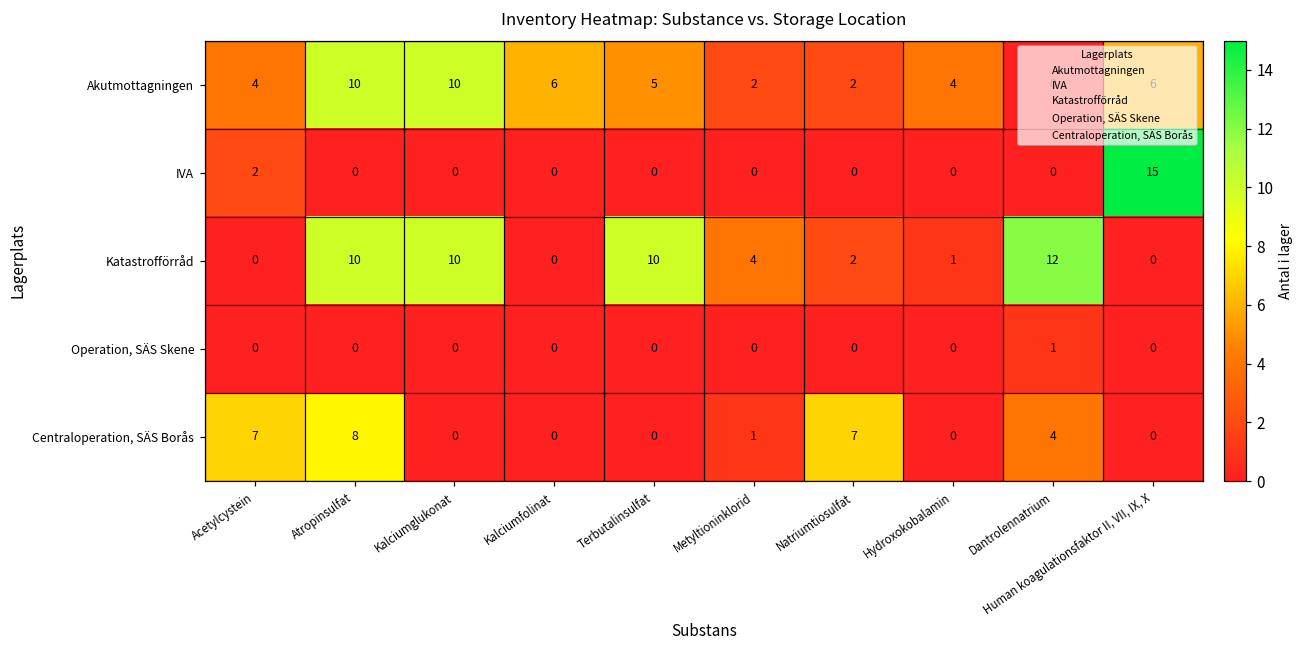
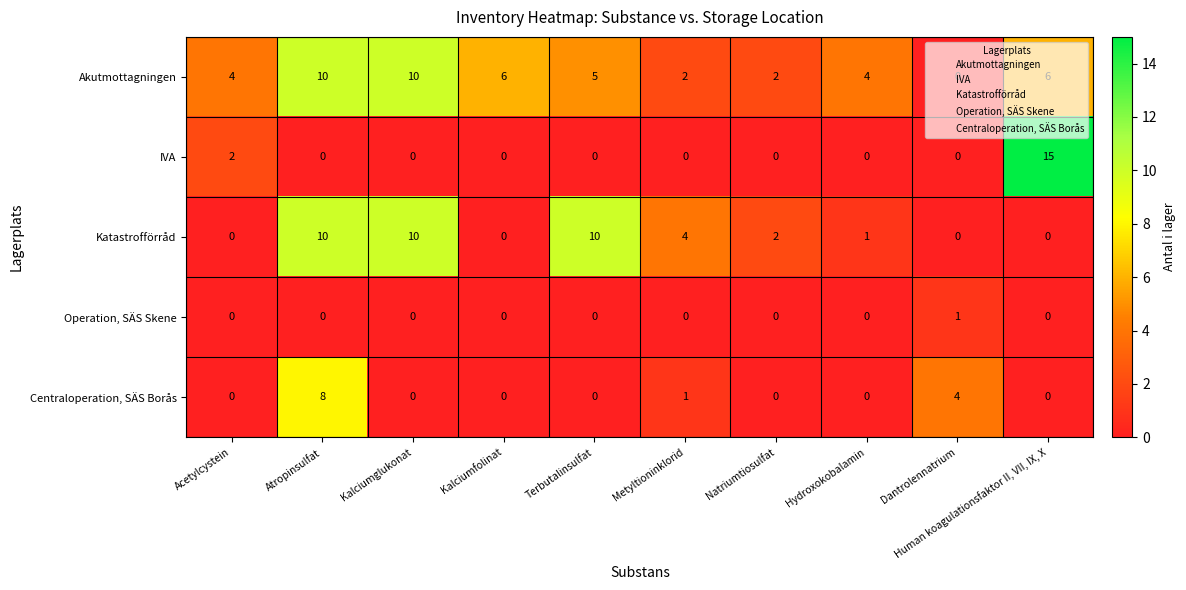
Katastrofförråd, Dantrolennatrium: 12 -> 0
Centraloperation, SÄS Borås, Acetylcystein: 7 -> 0
Centraloperation, SÄS Borås, Natriumtiosulfat: 7 -> 0
